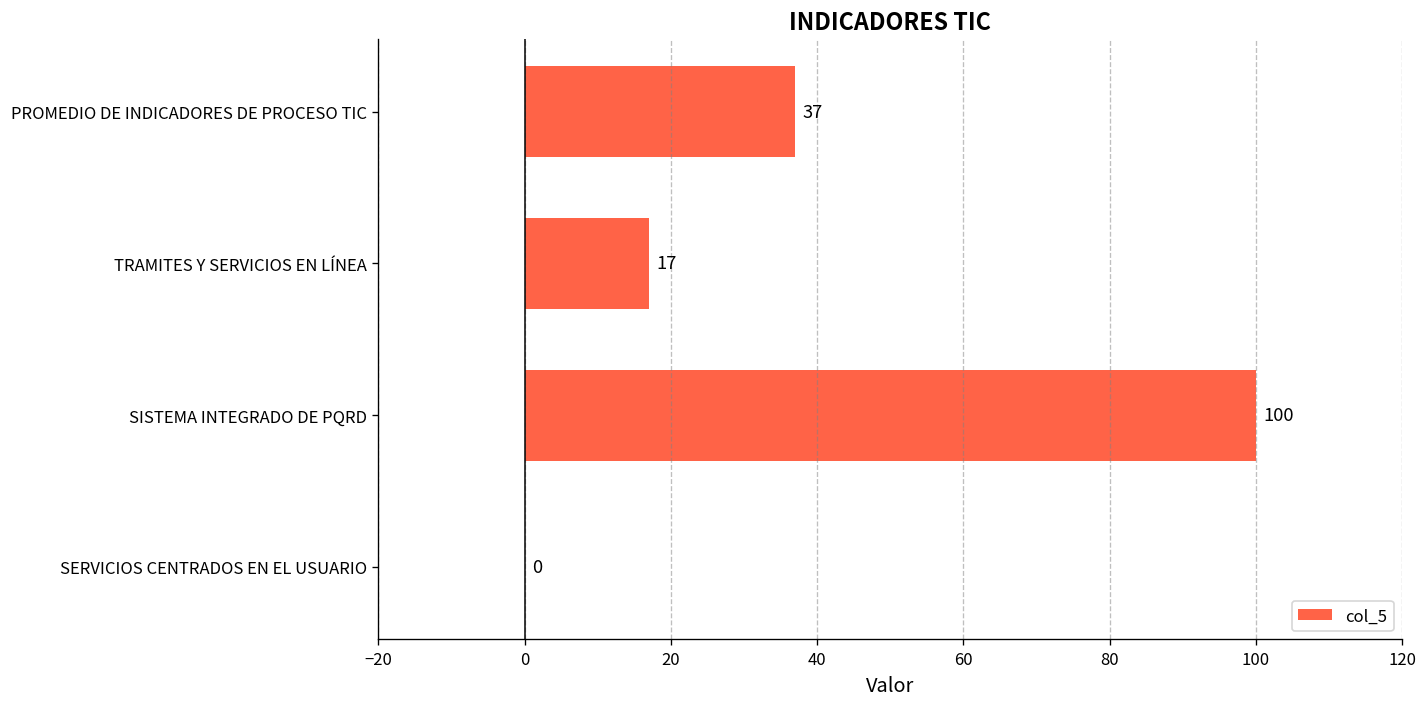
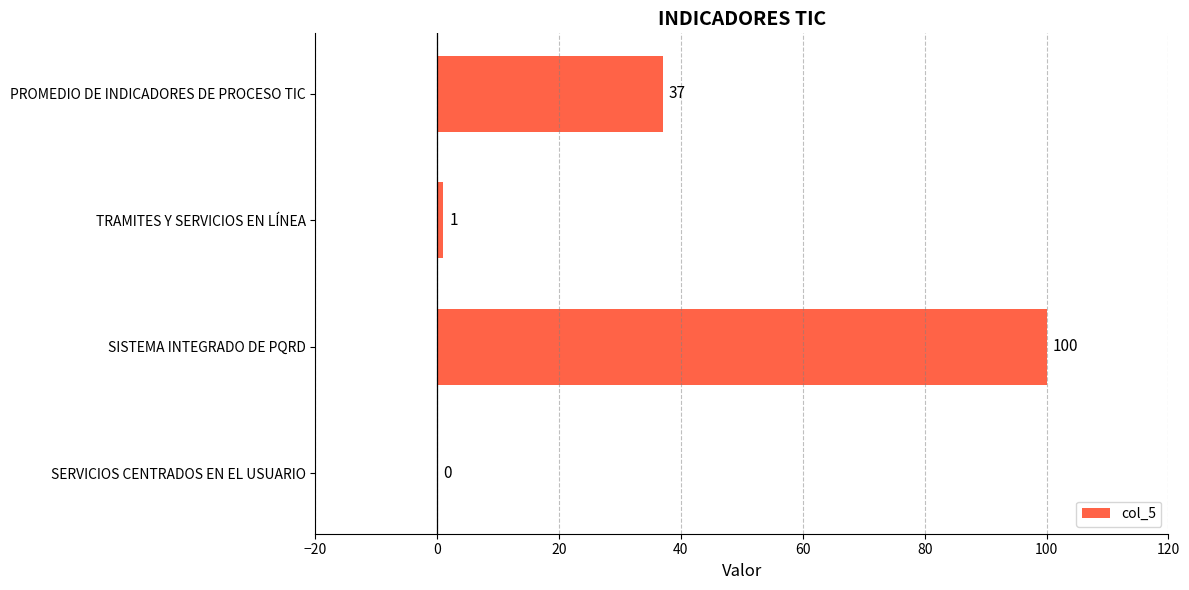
TRAMITES Y SERVICIOS EN LÍNEA: 17 -> 1
